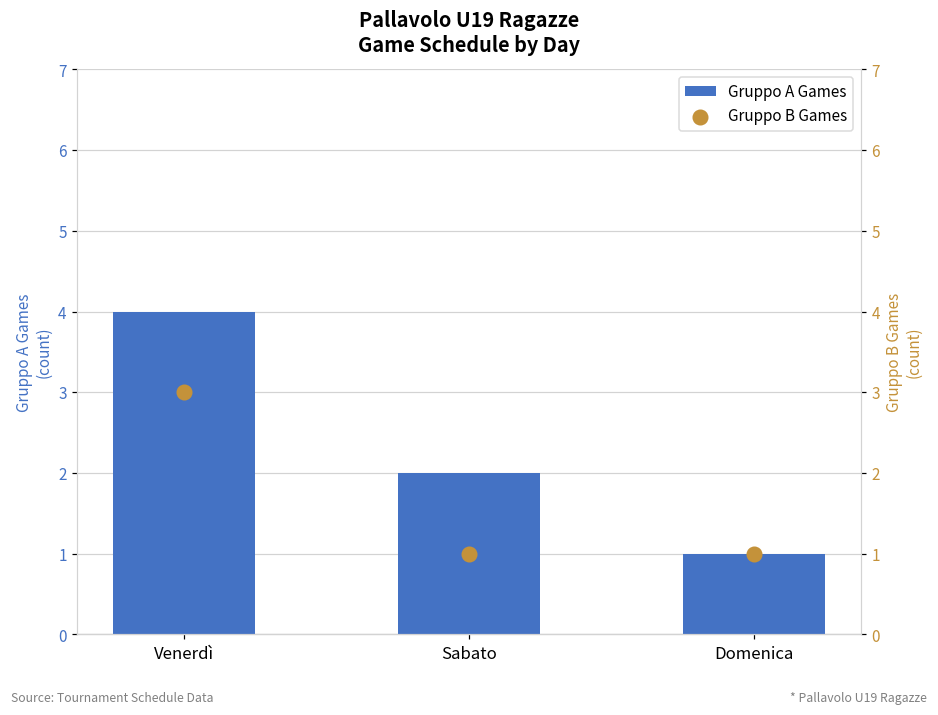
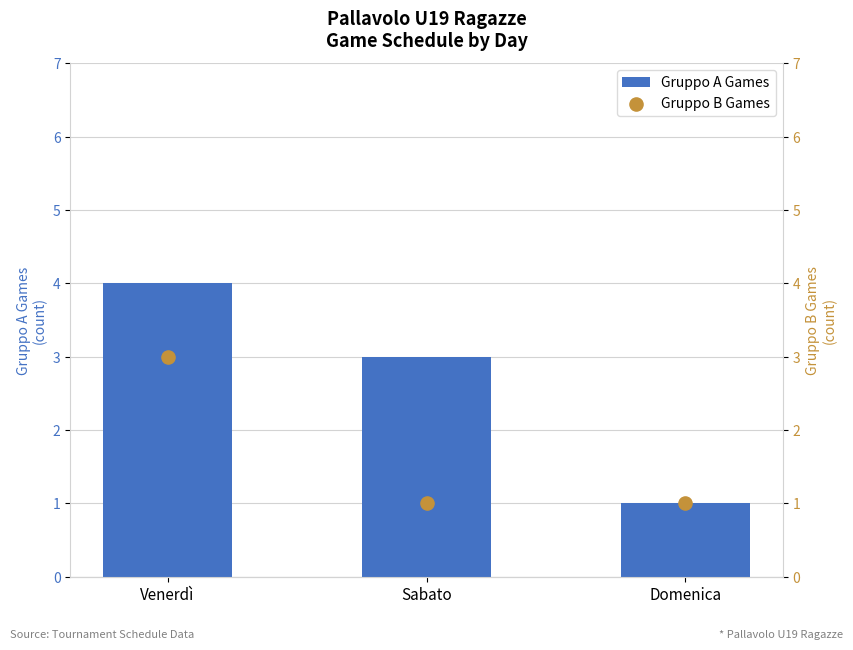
Gruppo A Games, Sabato: 2 -> 3
